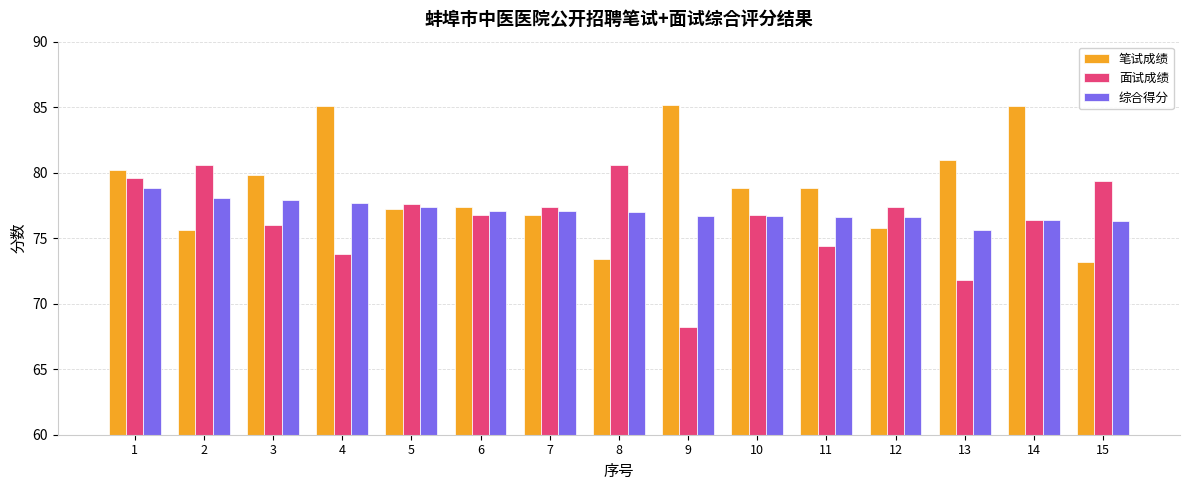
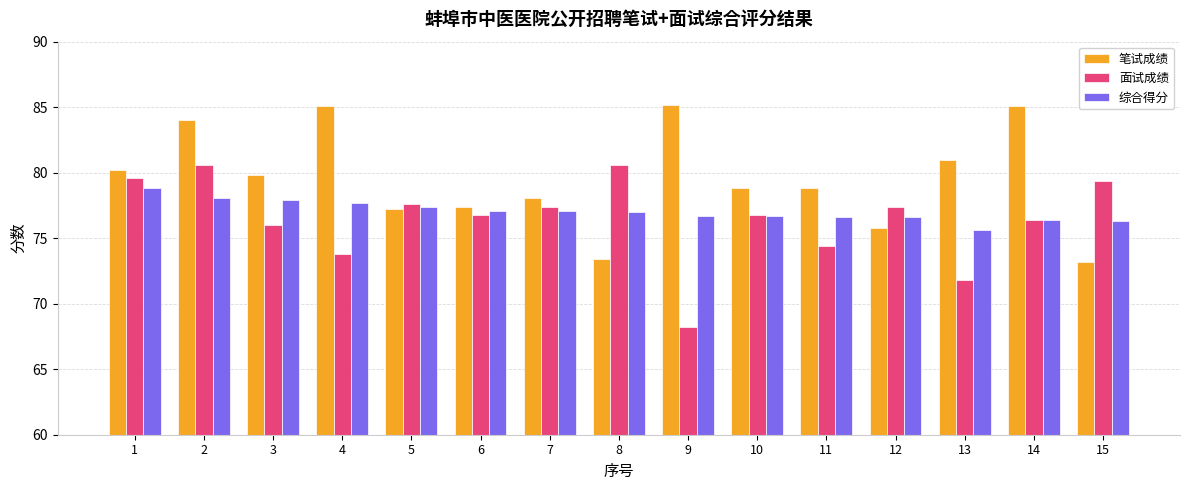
笔试成绩, 2: 75.6 -> 84.0
笔试成绩, 7: 76.8 -> 78.1
